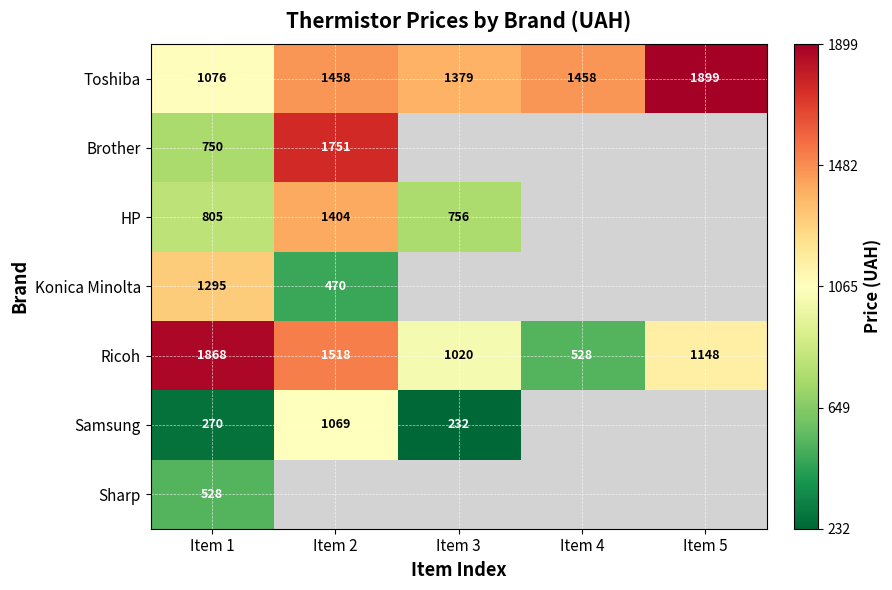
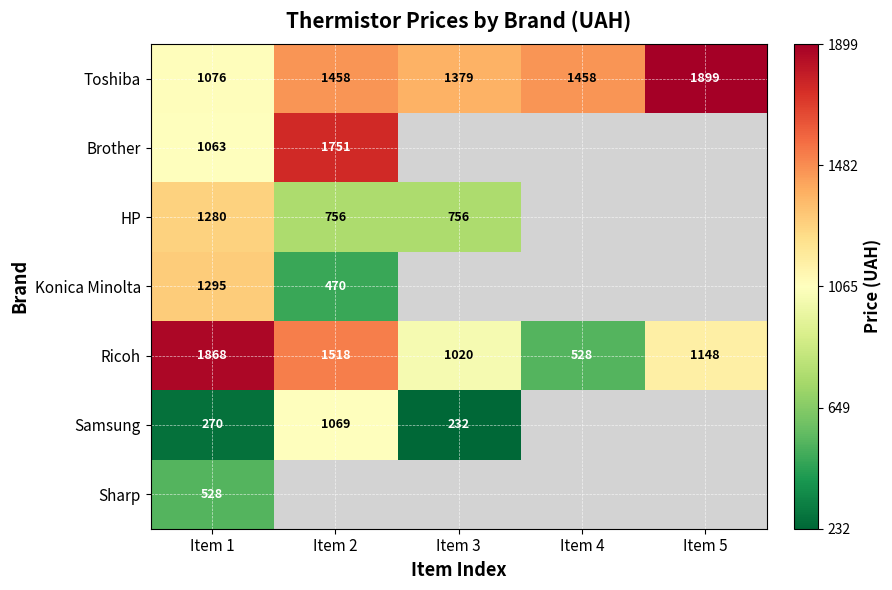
Brother, Item 1: 750 -> 1063
HP, Item 1: 805 -> 1280
HP, Item 2: 1404 -> 756
